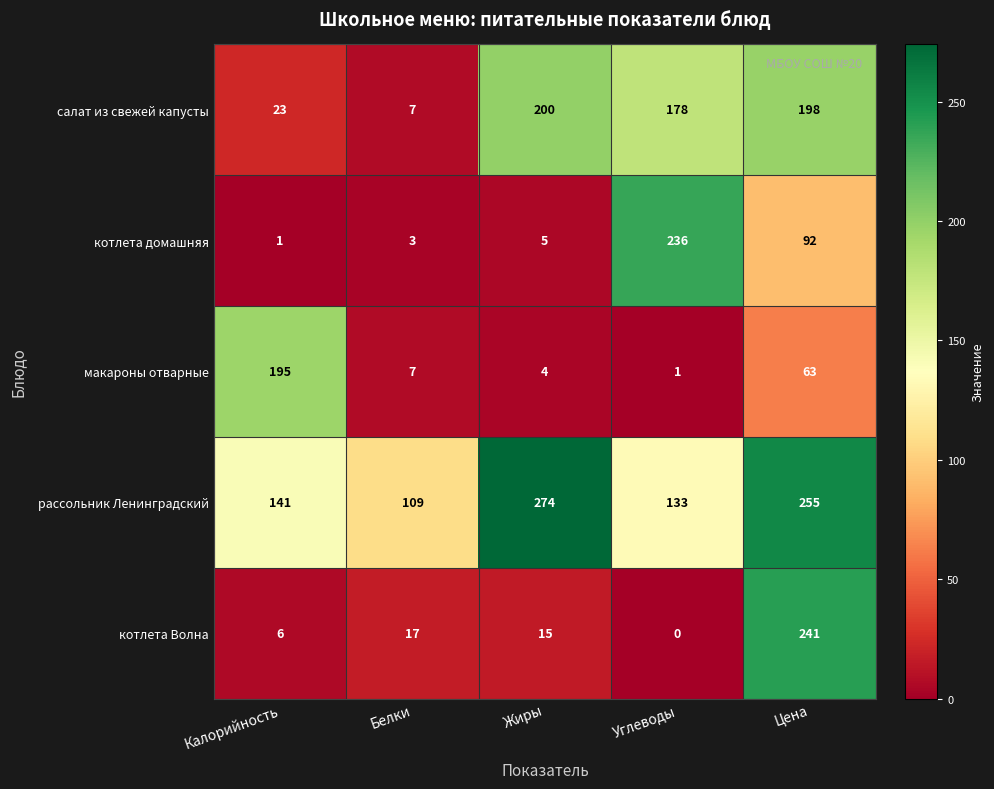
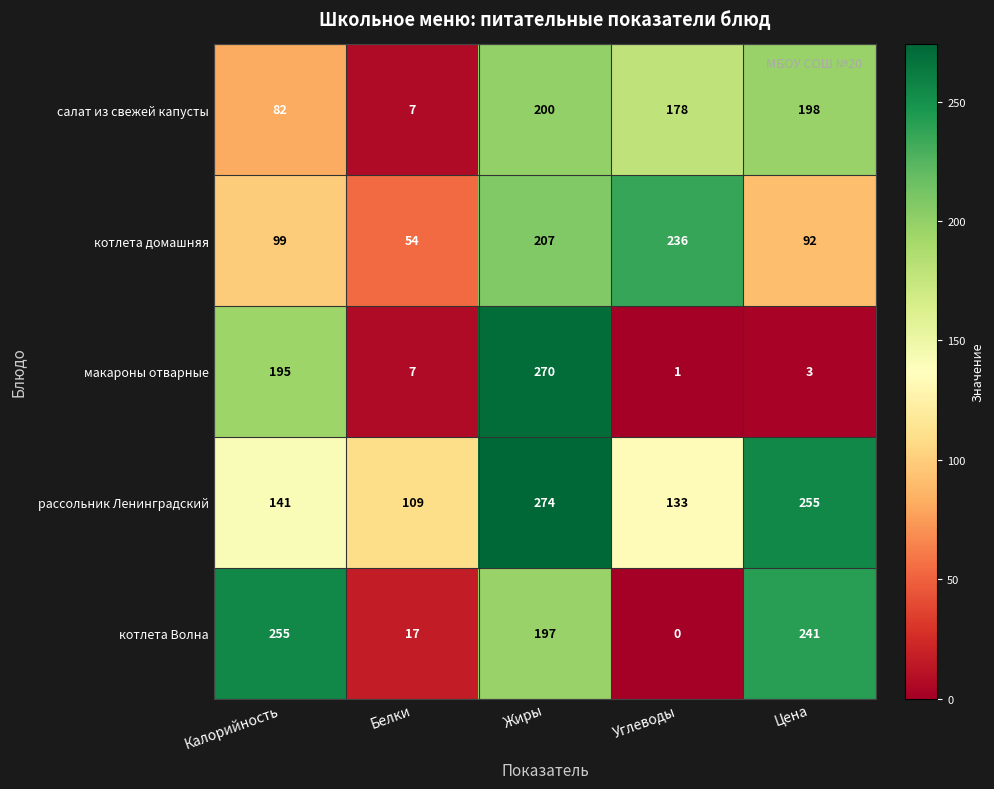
салат из свежей капусты, Калорийность: 23 -> 82
котлета домашняя, Калорийность: 1 -> 99
котлета домашняя, Белки: 3 -> 54
котлета домашняя, Жиры: 5 -> 207
макароны отварные, Жиры: 4 -> 270
макароны отварные, Цена: 63 -> 3
котлета Волна, Калорийность: 6 -> 255
котлета Волна, Жиры: 15 -> 197
